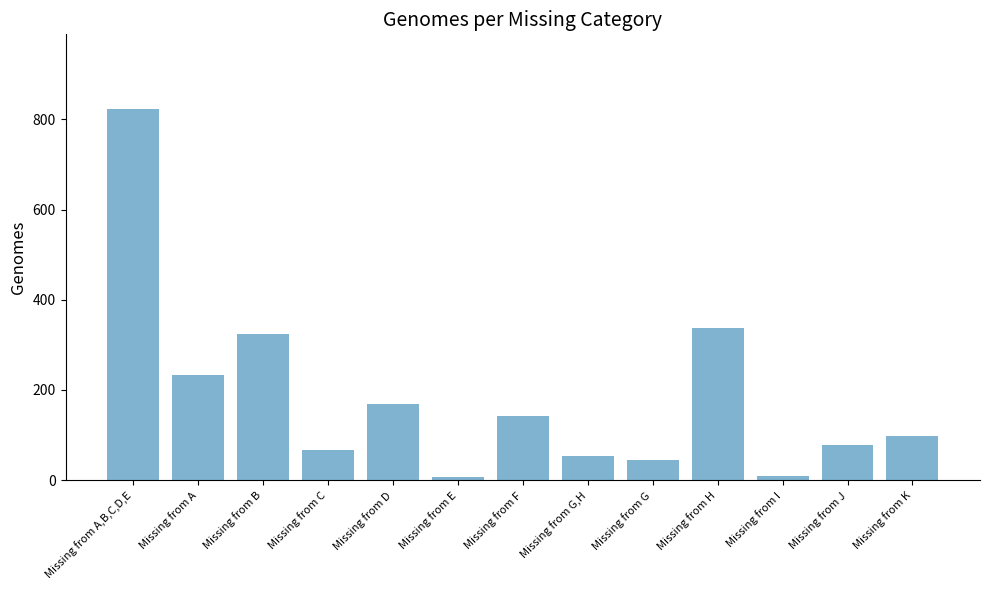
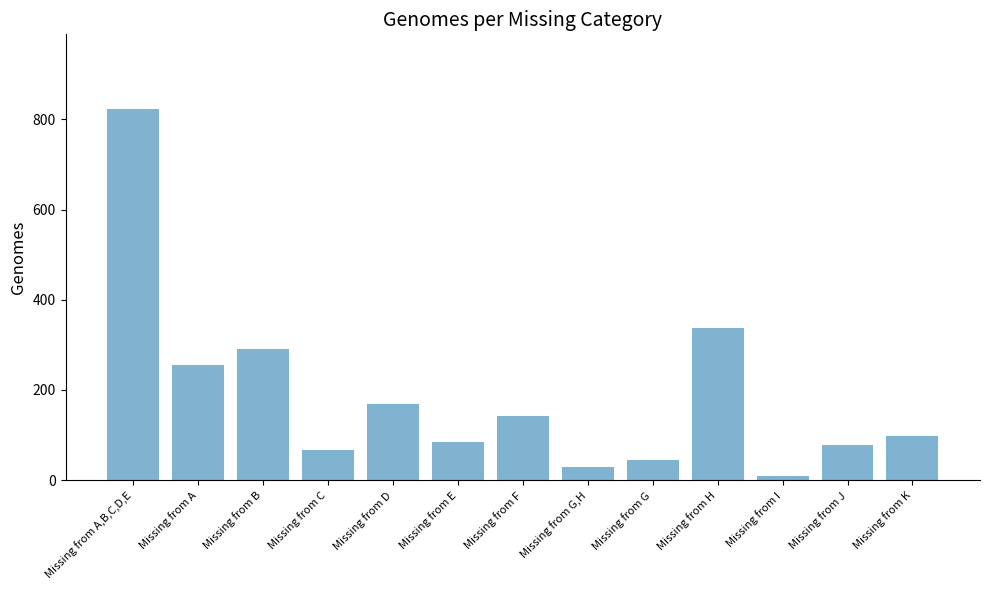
Missing from A: 230 -> 260
Missing from B: 330 -> 290
Missing from E: 10 -> 90
Missing from G,H: 50 -> 30
